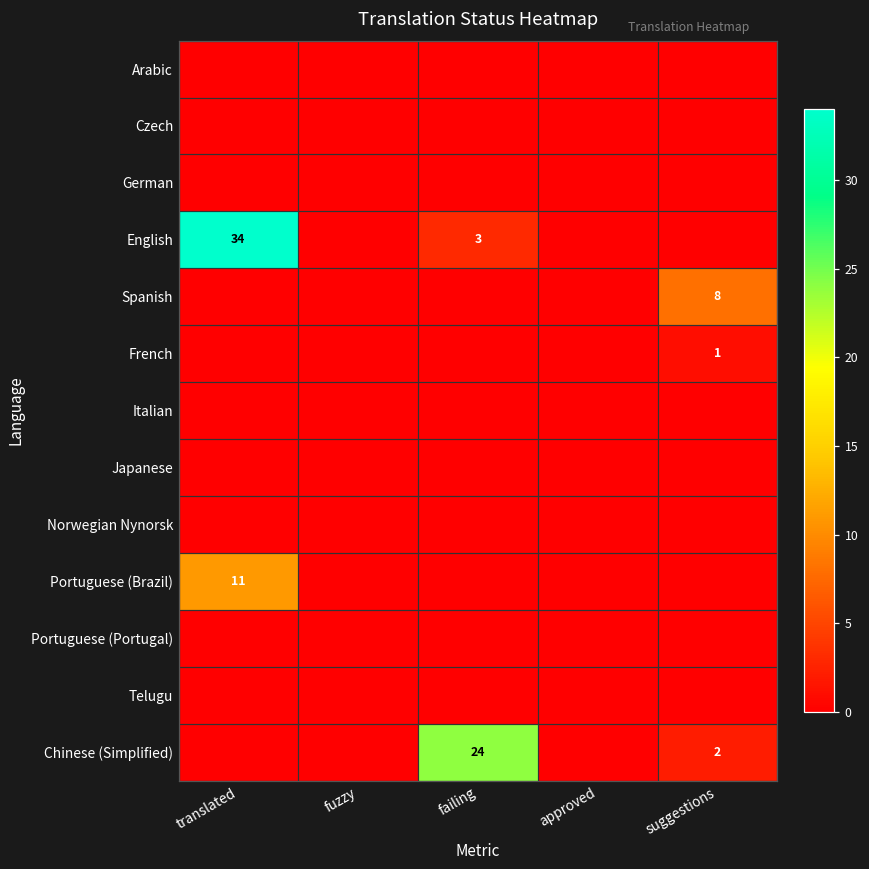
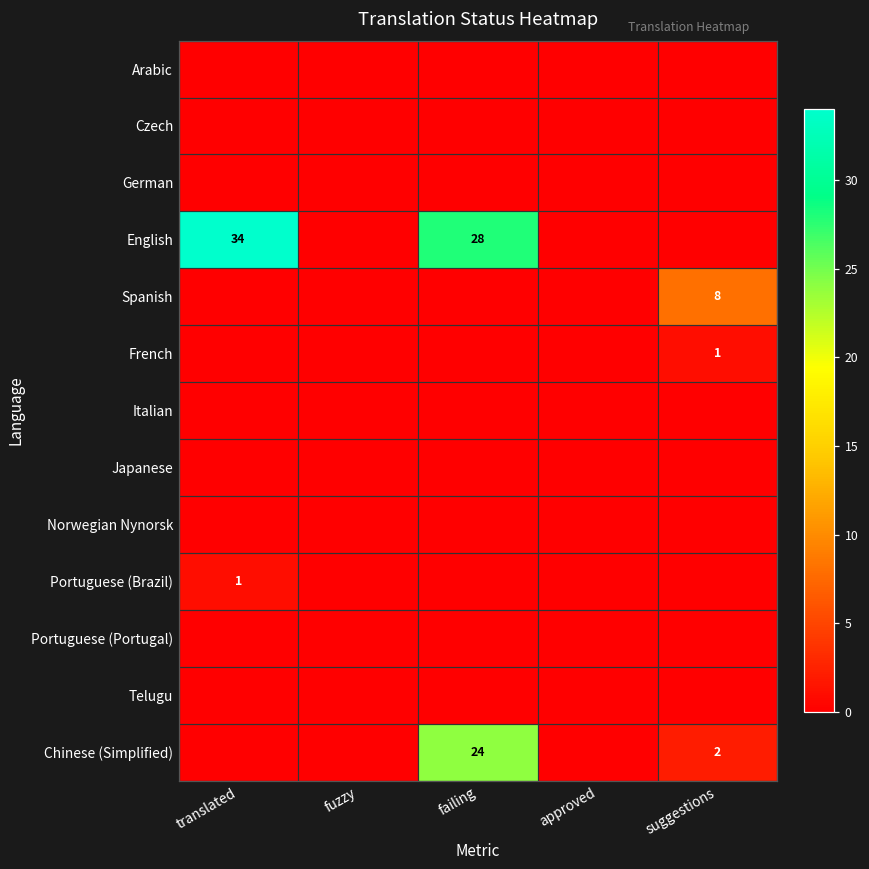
English, failing: 3 -> 28
Portuguese (Brazil), translated: 11 -> 1
